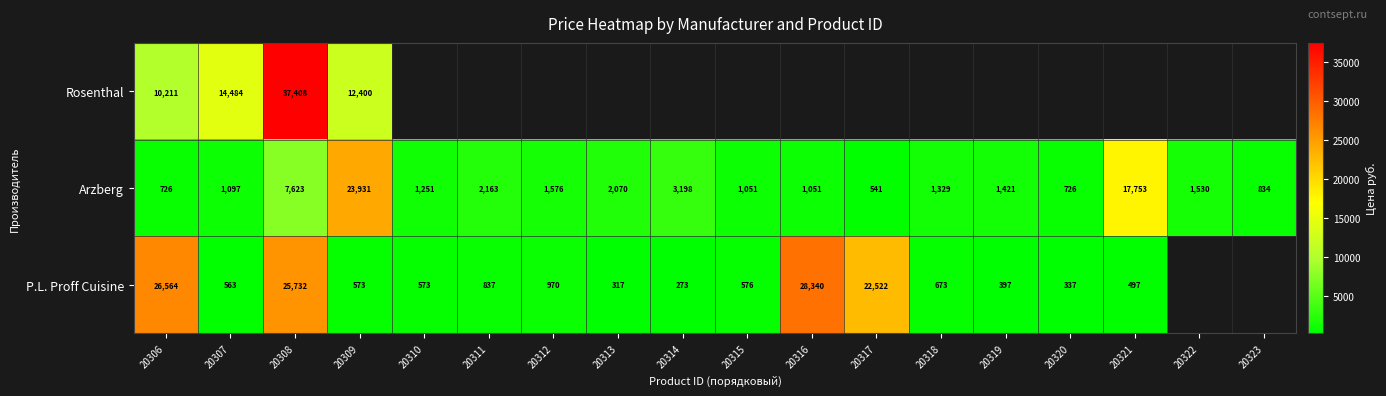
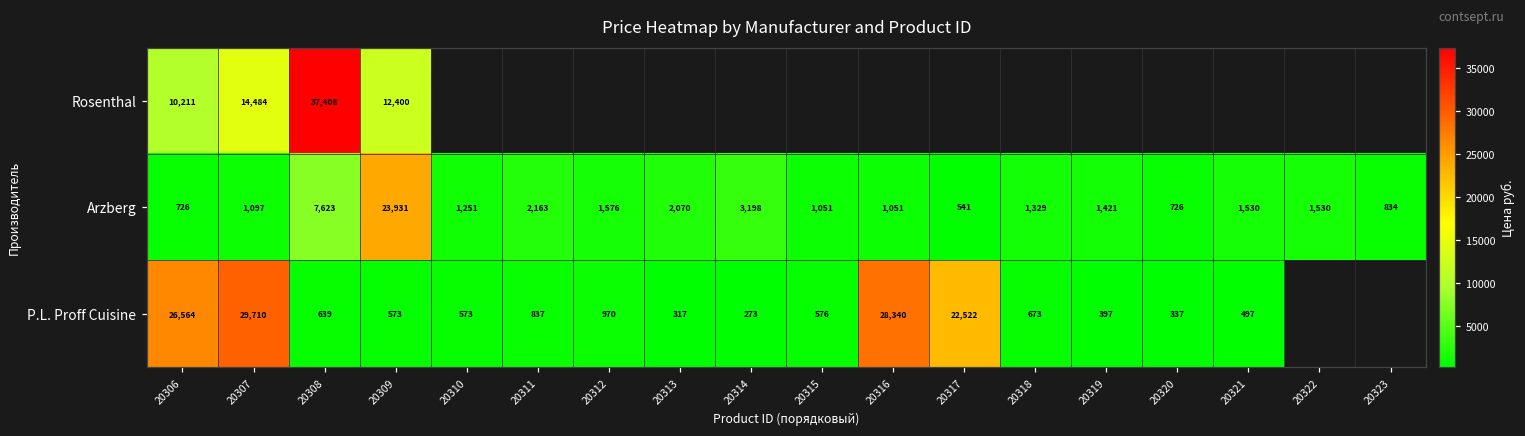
Arzberg, 20321: 17,753 -> 1,530
P.L. Proff Cuisine, 20307: 563 -> 29,710
P.L. Proff Cuisine, 20308: 25,732 -> 639
